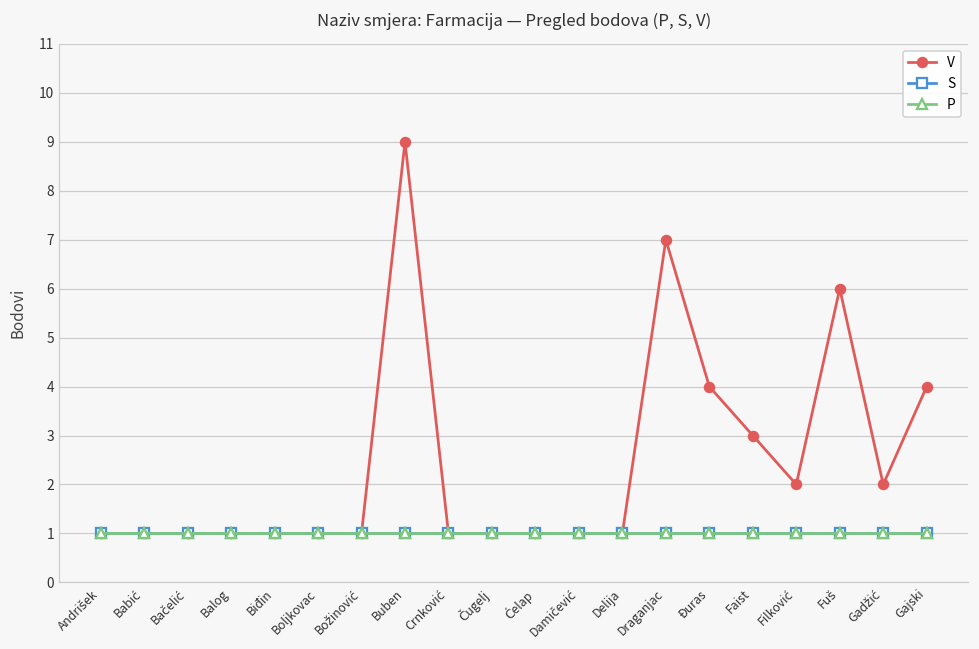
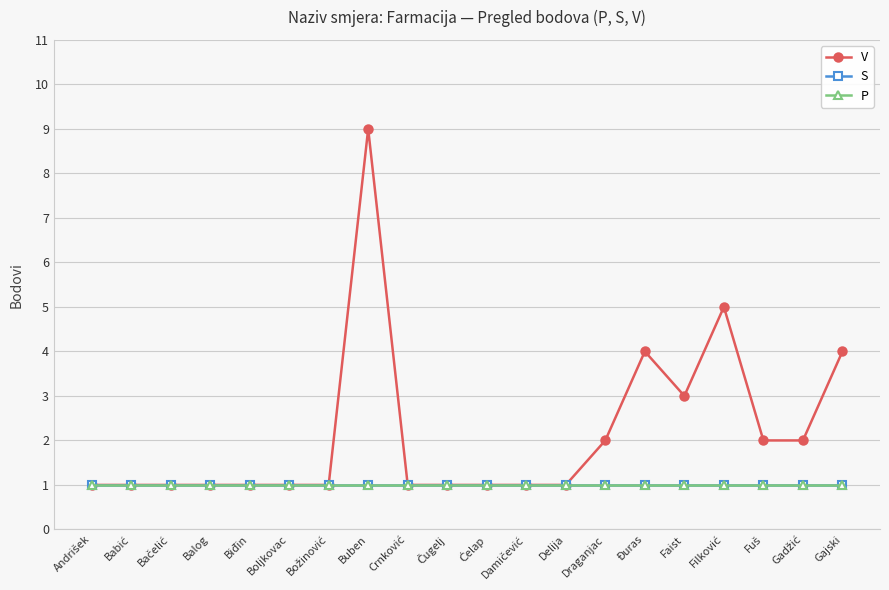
V, Draganjac: 7 -> 2
V, Filković: 2 -> 5
V, Fuš: 6 -> 2
